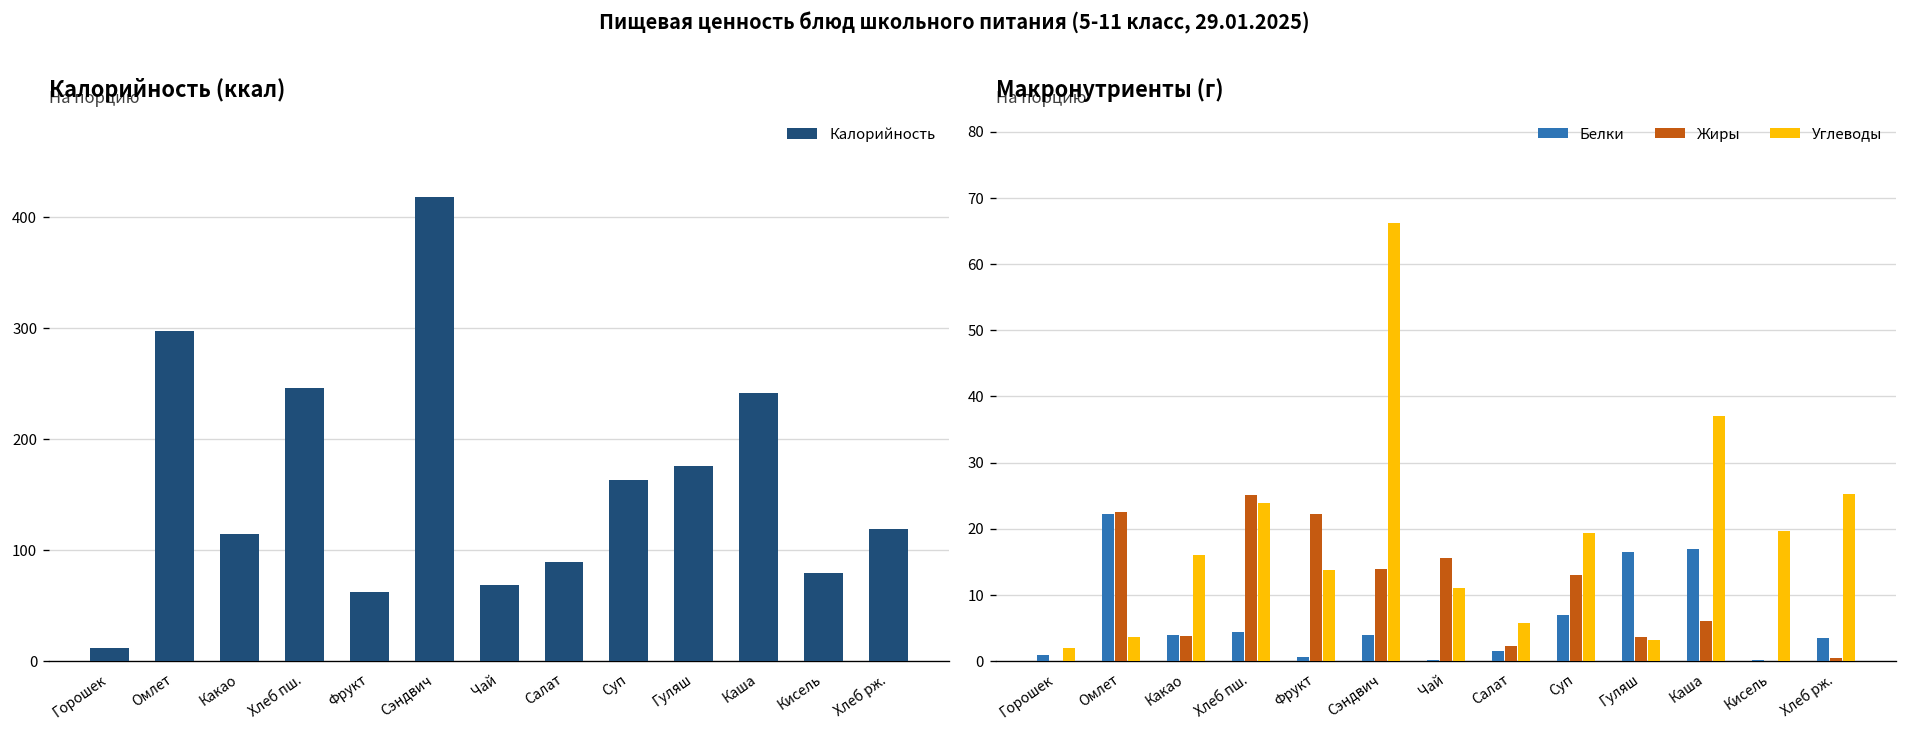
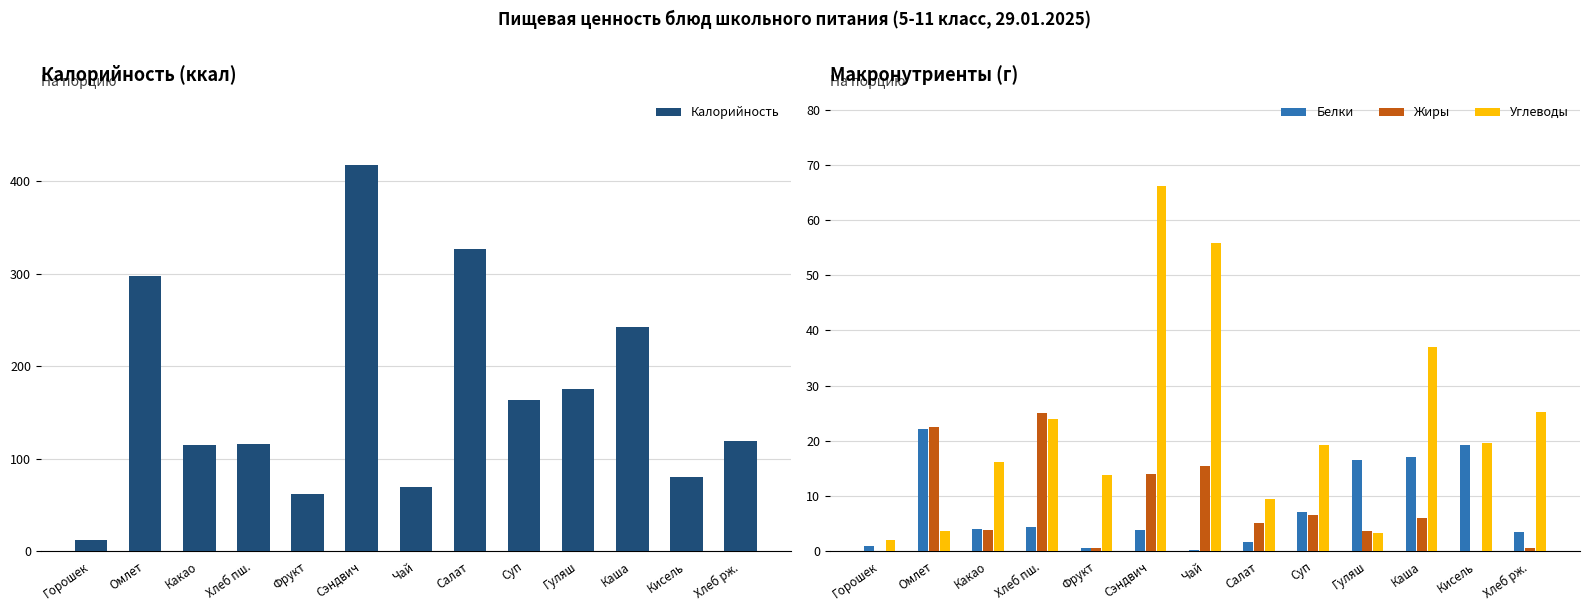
Калорийность (ккал), Хлеб пш.: 250 -> 120
Калорийность (ккал), Салат: 90 -> 330
Макронутриенты (г), Жиры, Фрукт: 22 -> 1
Макронутриенты (г), Углеводы, Чай: 11 -> 56
Макронутриенты (г), Жиры, Салат: 2 -> 5
Макронутриенты (г), Углеводы, Салат: 6 -> 9
Макронутриенты (г), Жиры, Суп: 13 -> 7
Макронутриенты (г), Белки, Кисель: 0 -> 19
